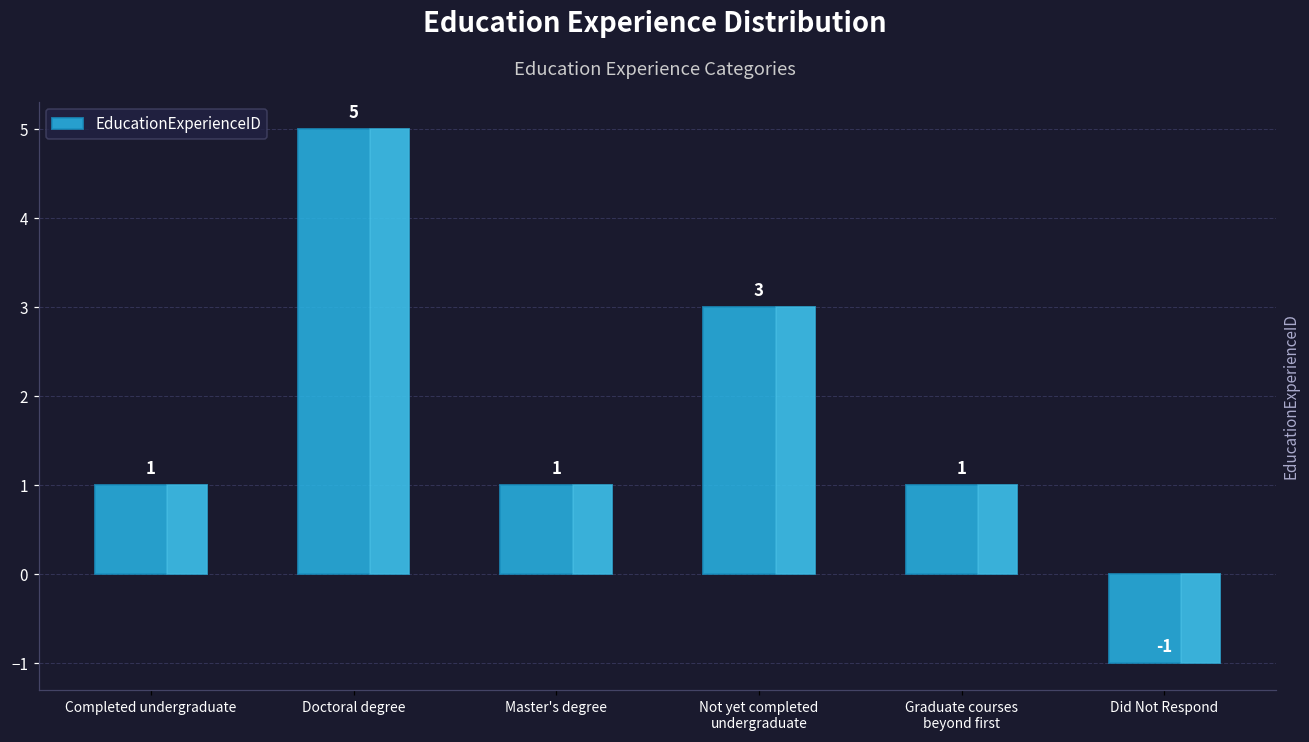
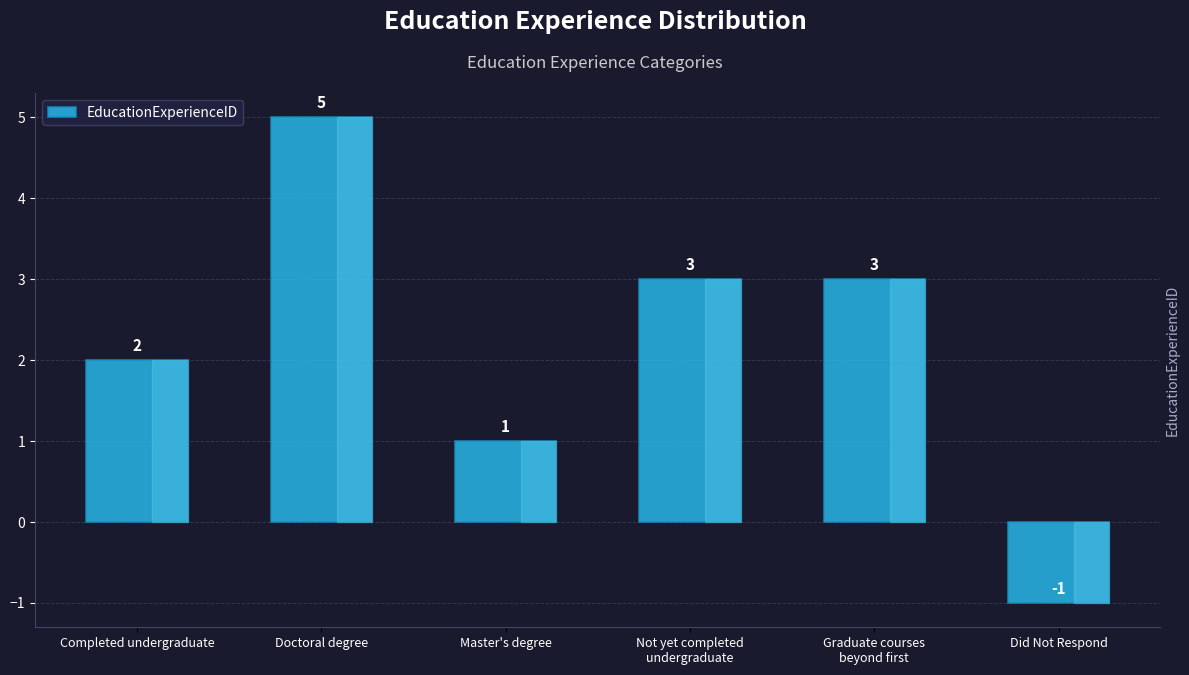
Completed undergraduate: 1 -> 2
Graduate courses beyond first: 1 -> 3
